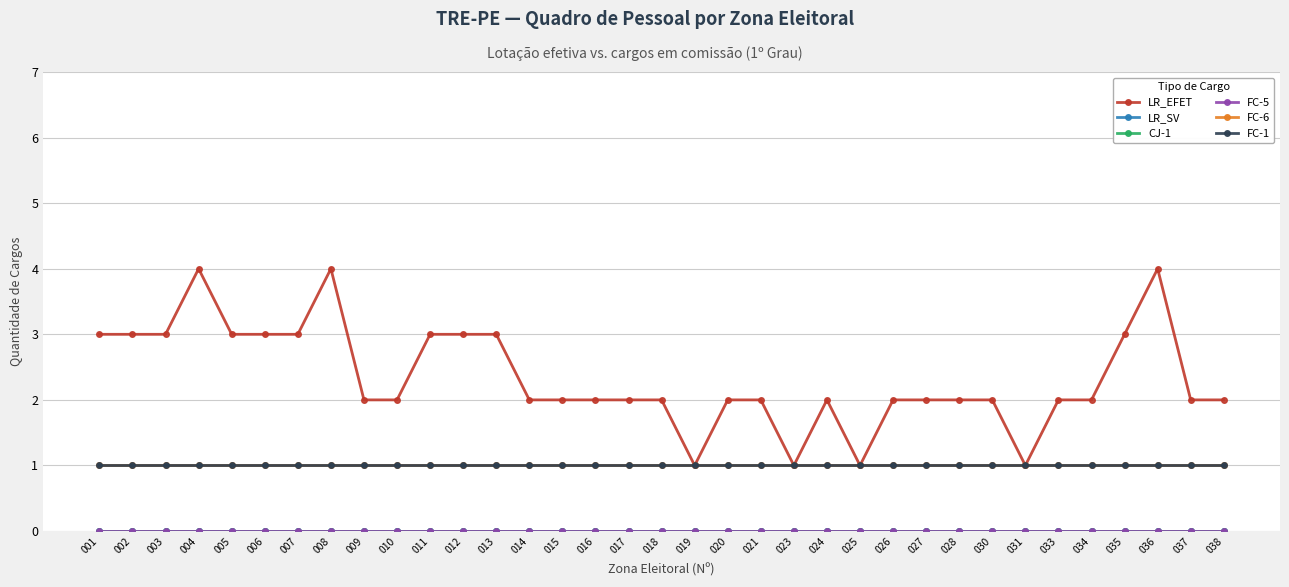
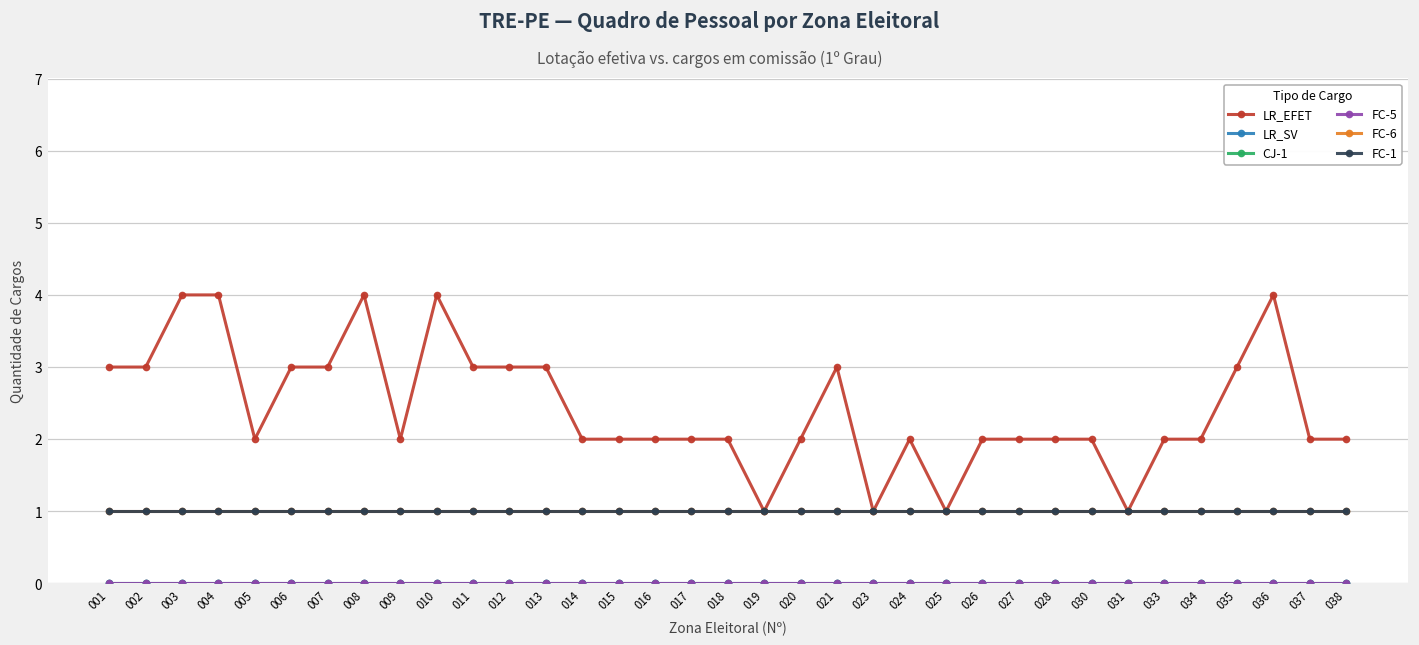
LR_EFET, 003: 3 -> 4
LR_EFET, 005: 3 -> 2
LR_EFET, 010: 2 -> 4
LR_EFET, 021: 2 -> 3
